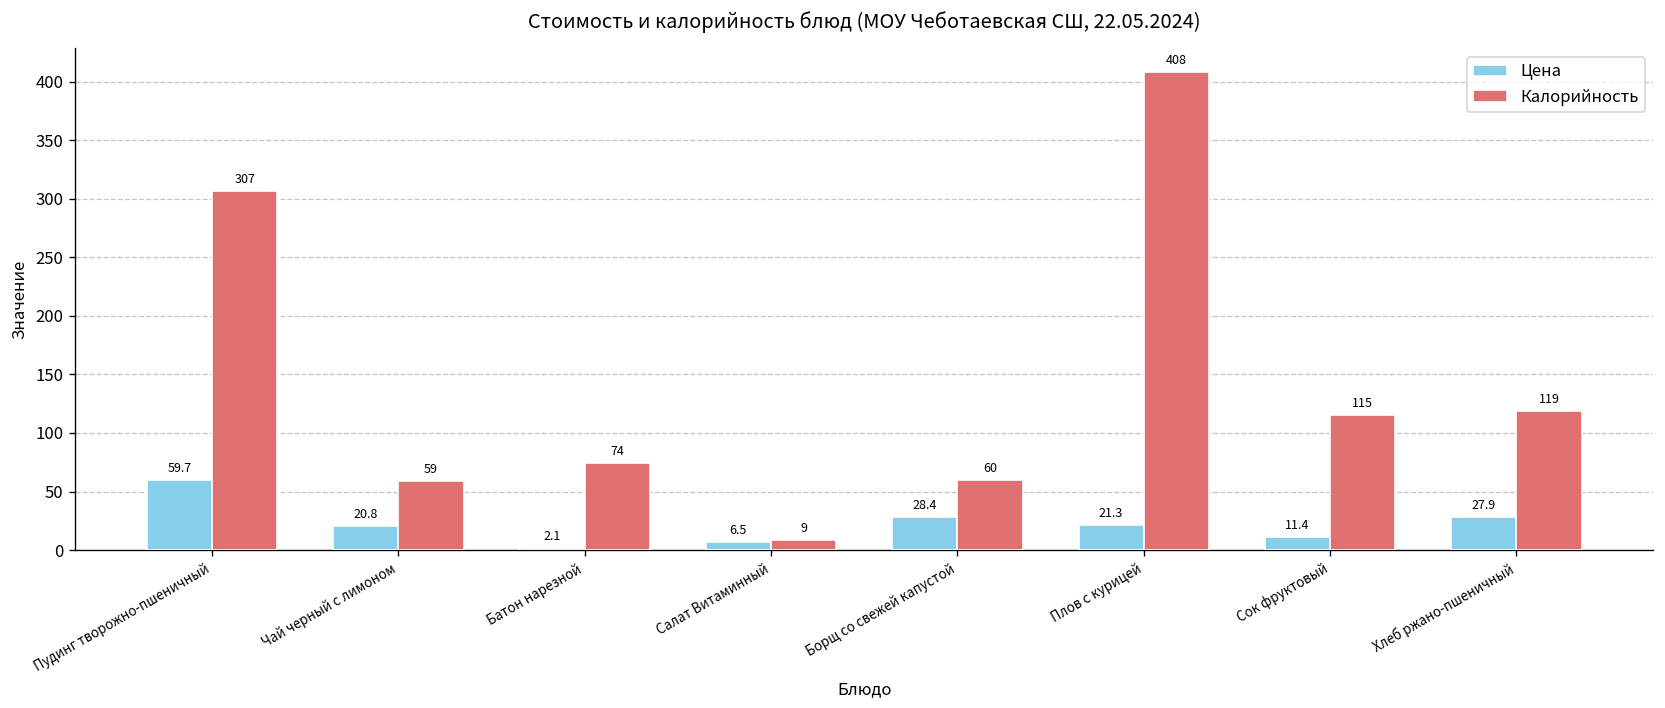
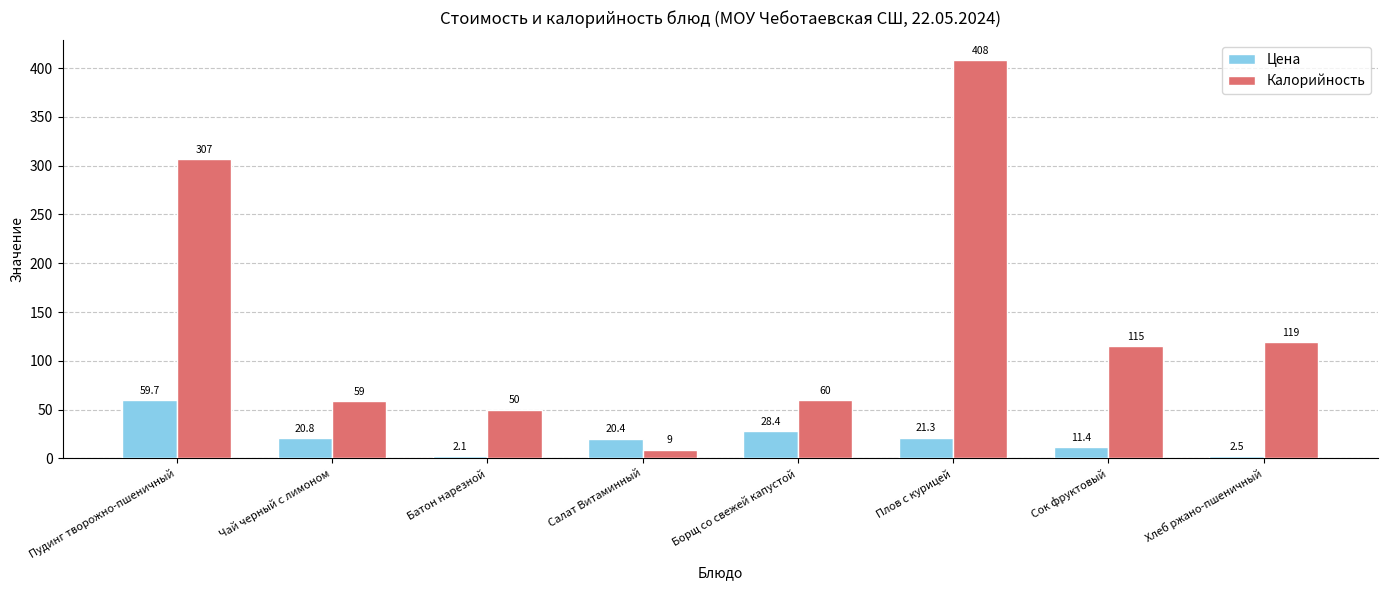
Калорийность, Батон нарезной: 74 -> 50
Цена, Салат Витаминный: 6.5 -> 20.4
Цена, Хлеб ржано-пшеничный: 27.9 -> 2.5
